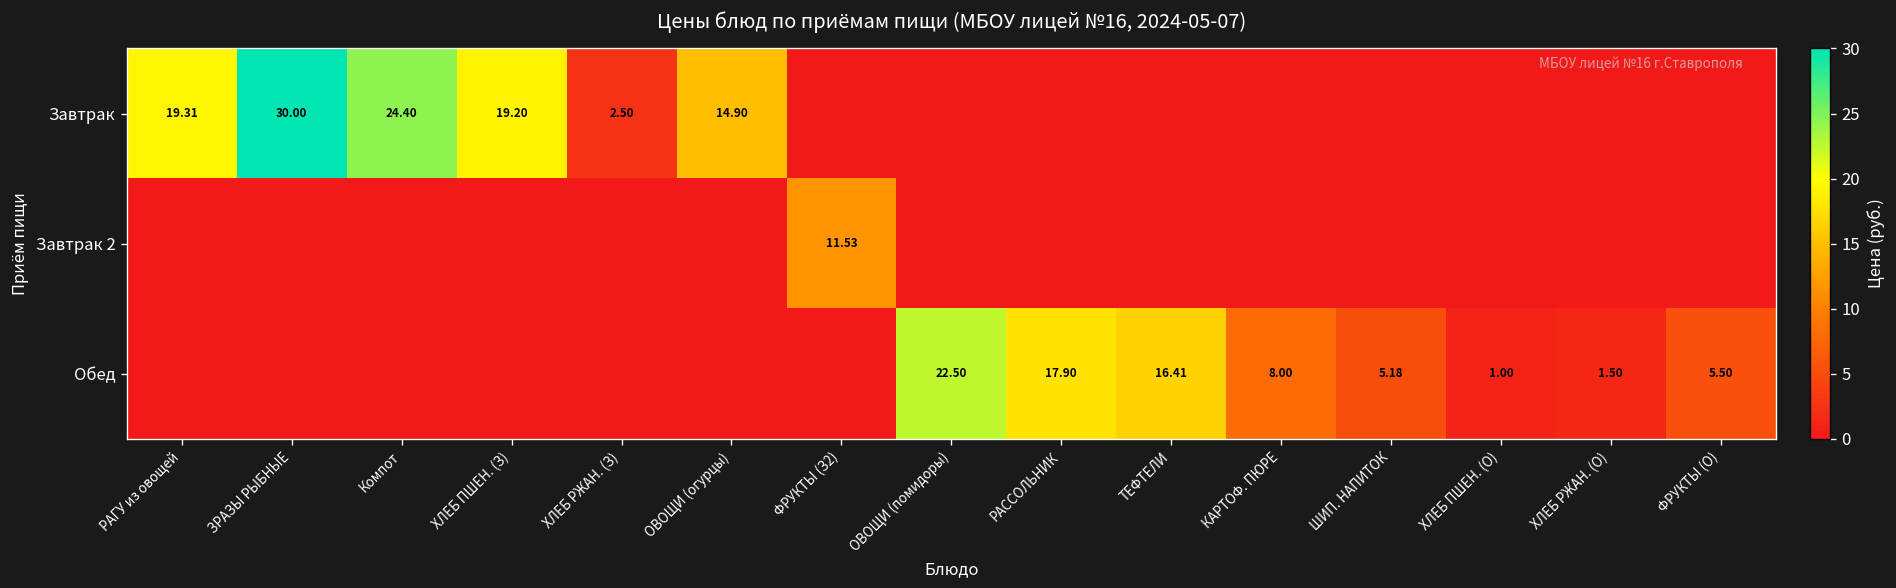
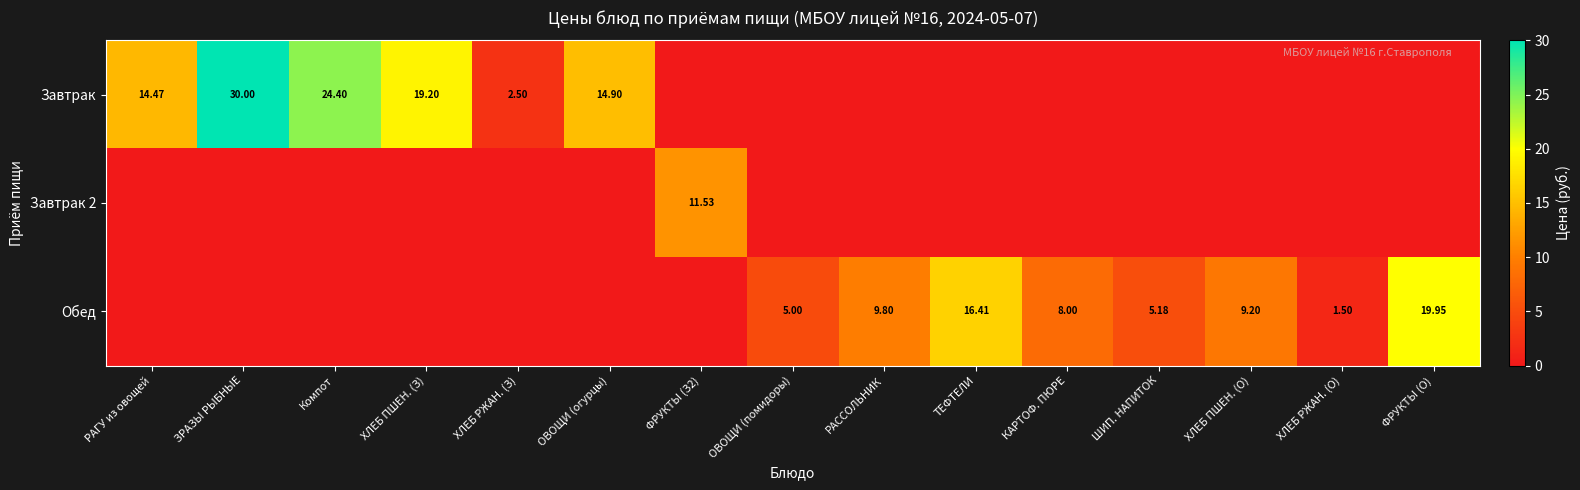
Завтрак, РАГУ из овощей: 19.31 -> 14.47
Обед, ОВОЩИ (помидоры): 22.50 -> 5.00
Обед, РАССОЛЬНИК: 17.90 -> 9.80
Обед, ХЛЕБ ПШЕН. (О): 1.00 -> 9.20
Обед, ФРУКТЫ (О): 5.50 -> 19.95
